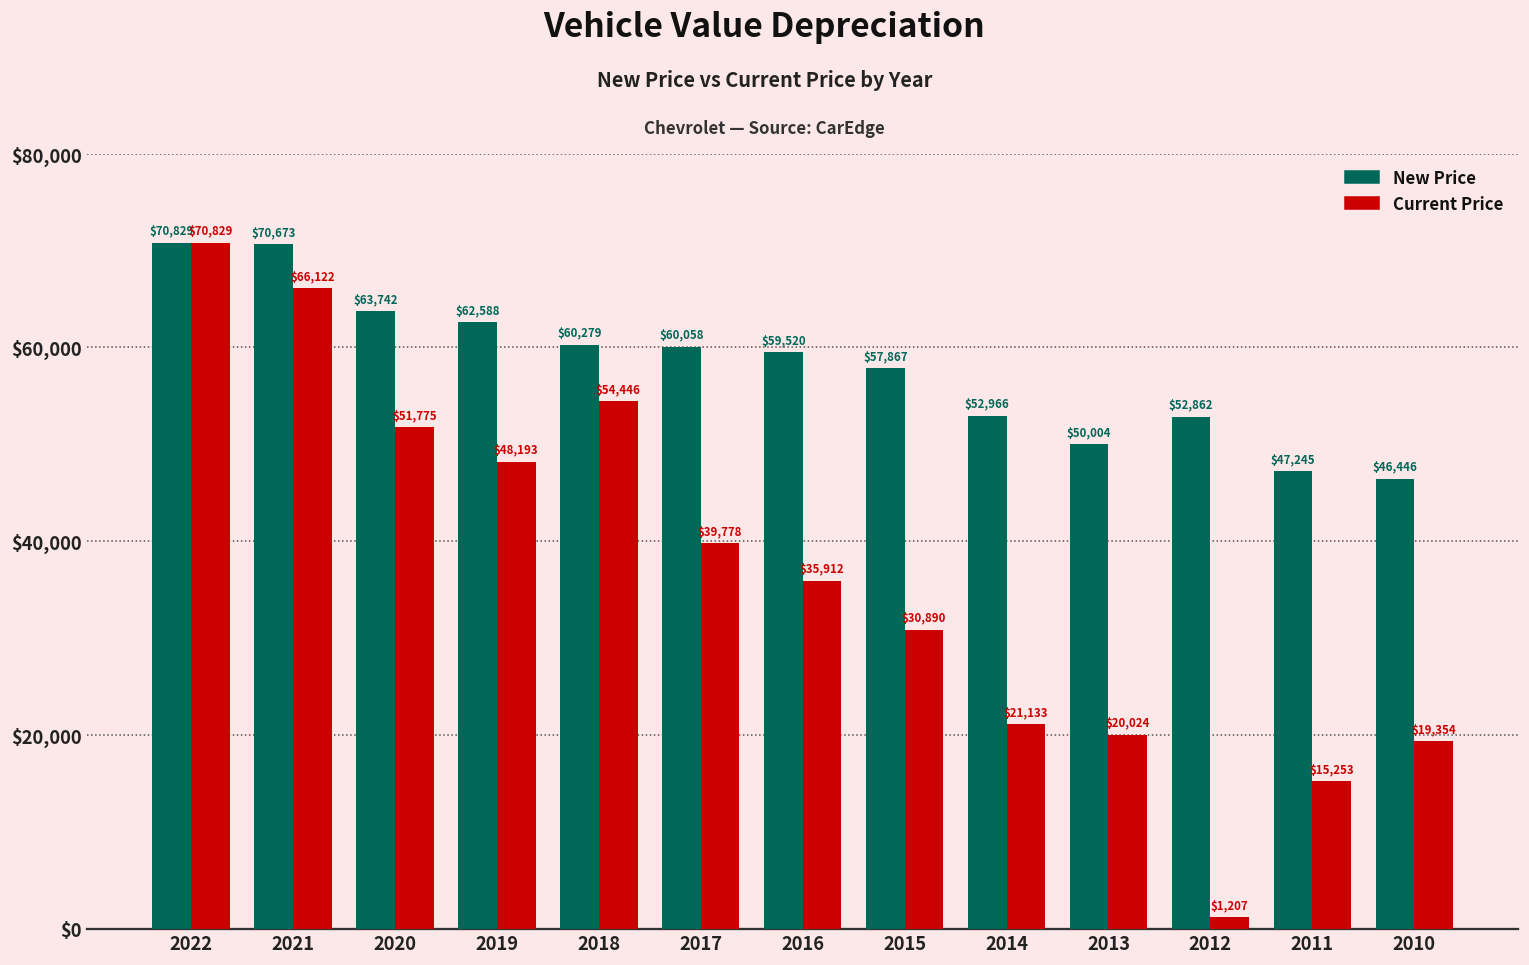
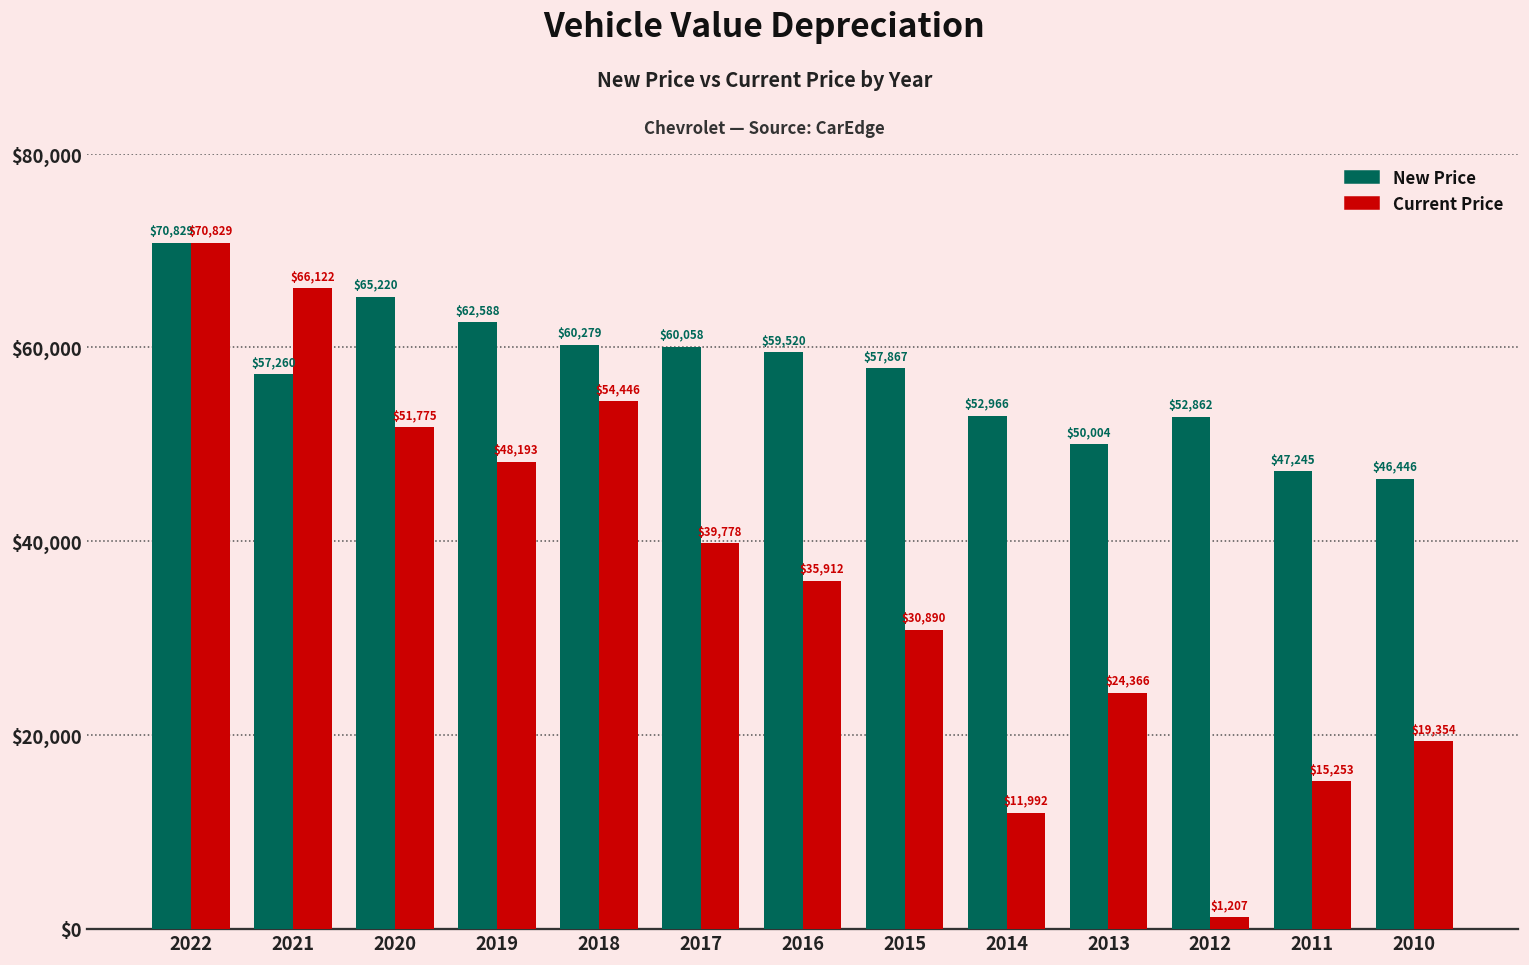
New Price, 2021: $70,673 -> $57,260
New Price, 2020: $63,742 -> $65,220
Current Price, 2014: $21,133 -> $11,992
Current Price, 2013: $20,024 -> $24,366
